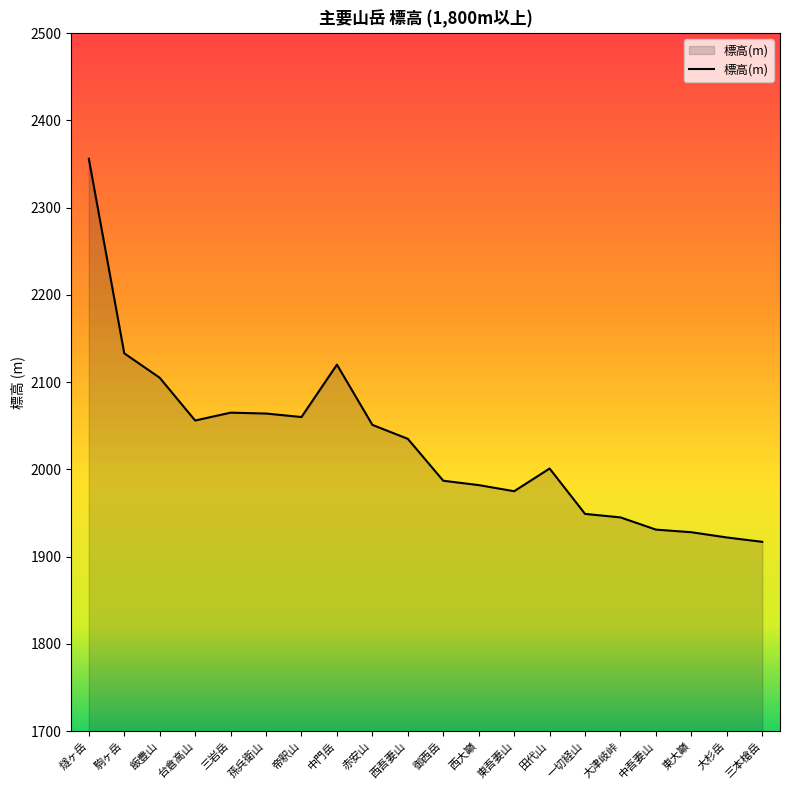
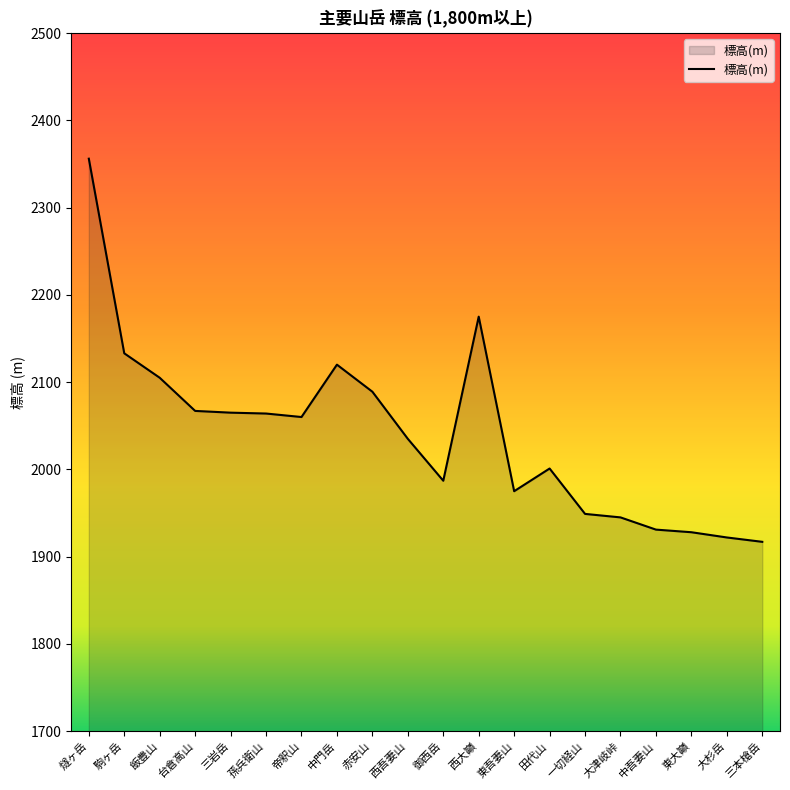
台倉高山: 2060 -> 2070
赤安山: 2050 -> 2090
西大巓: 1980 -> 2180
